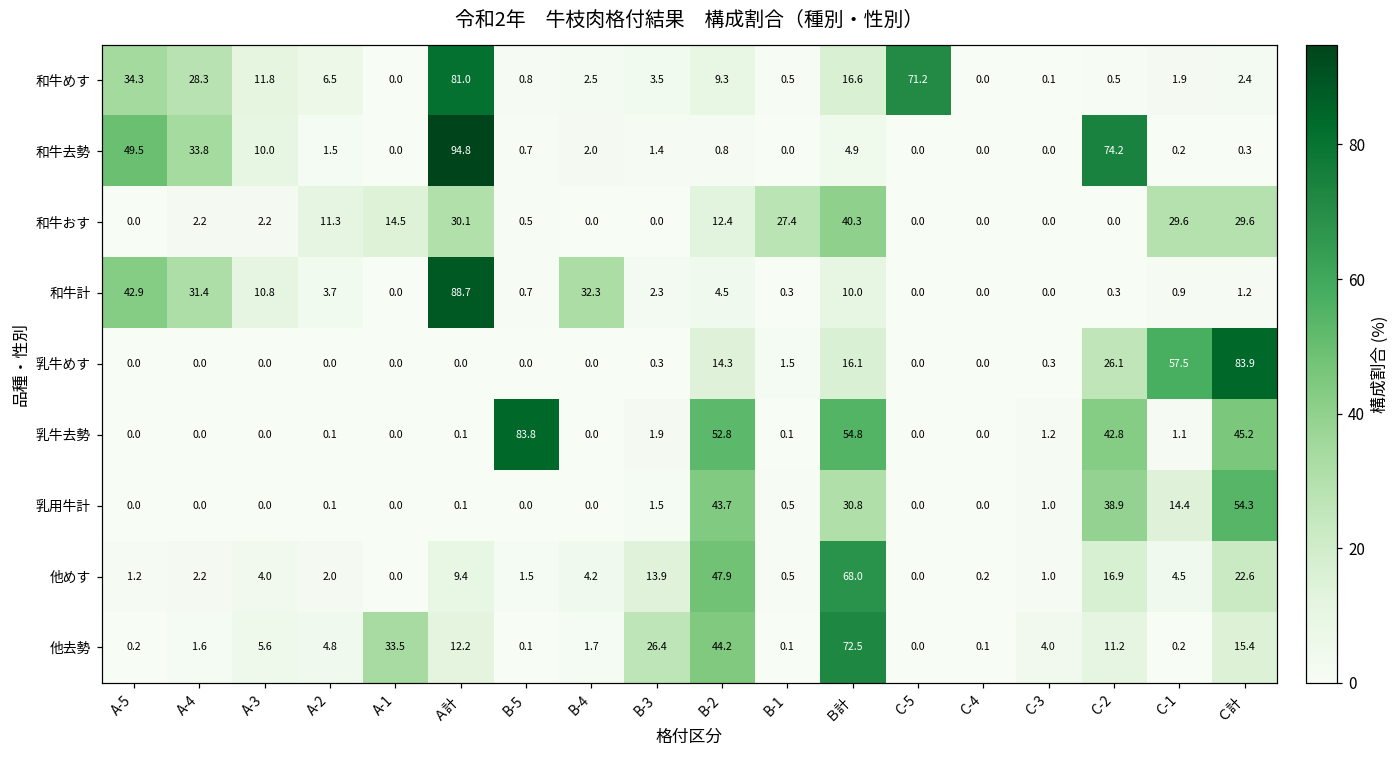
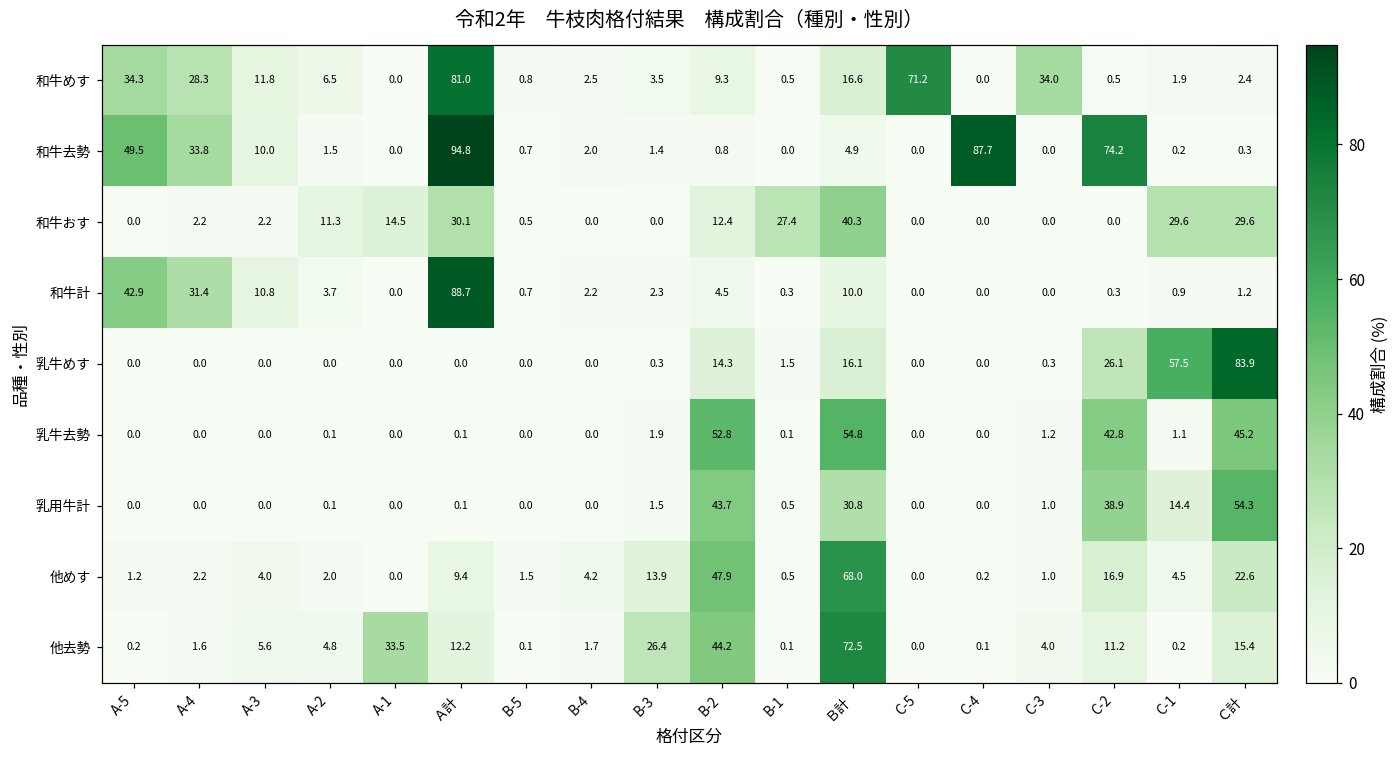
和牛めす, C-3: 0.1 -> 34.0
和牛去勢, C-4: 0.0 -> 87.7
和牛計, B-4: 32.3 -> 2.2
乳牛去勢, B-5: 83.8 -> 0.0
